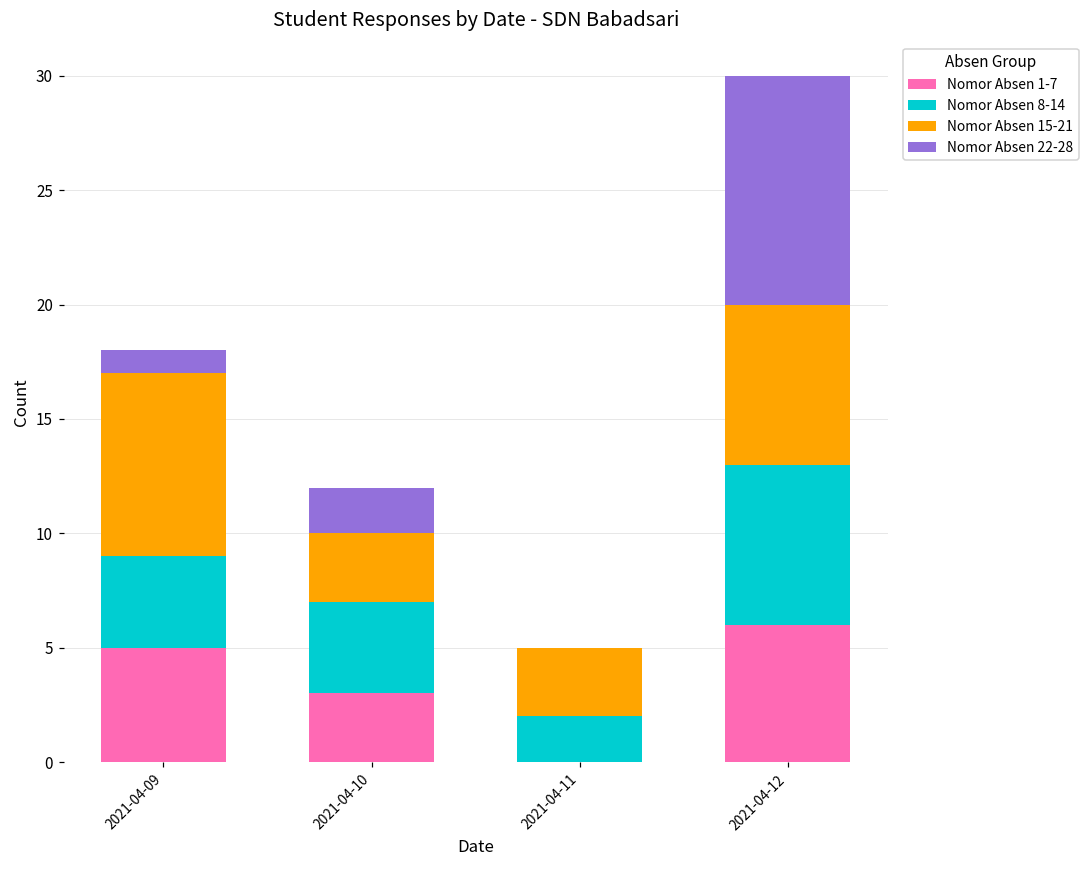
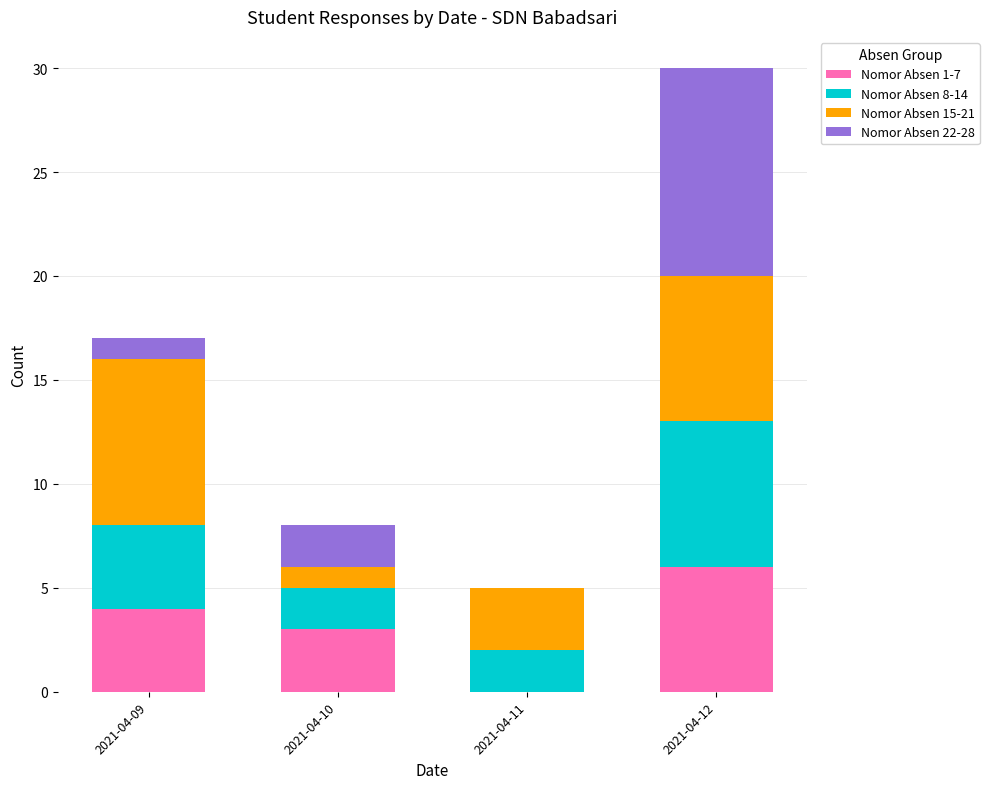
Nomor Absen 1-7, 2021-04-09: 5 -> 4
Nomor Absen 8-14, 2021-04-10: 4 -> 2
Nomor Absen 15-21, 2021-04-10: 3 -> 1
